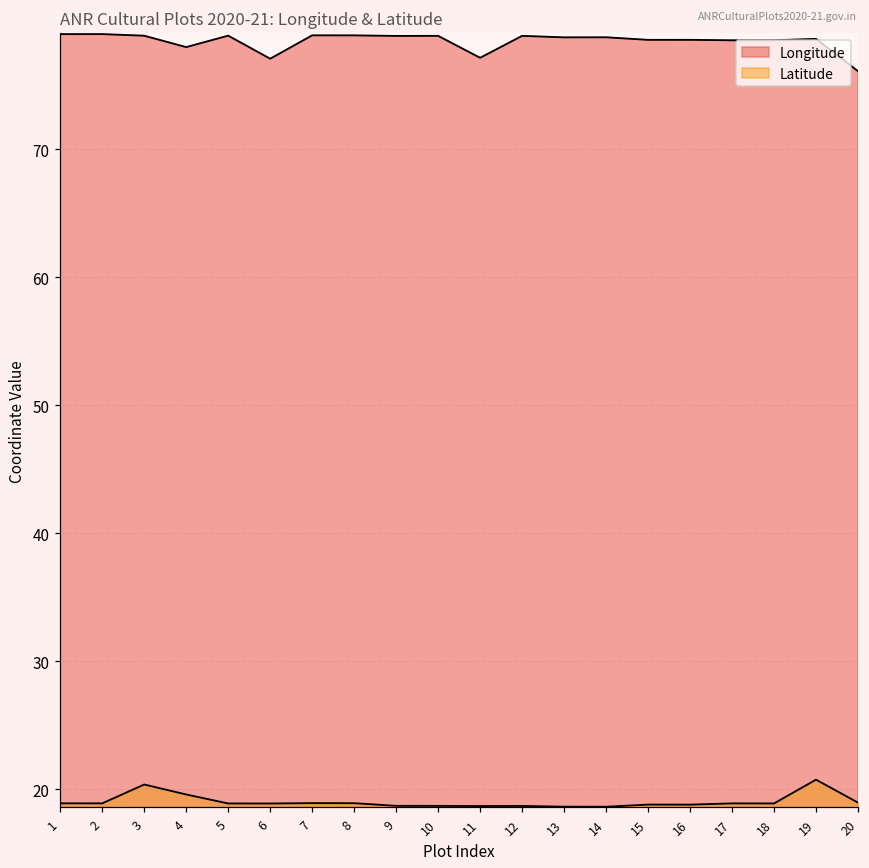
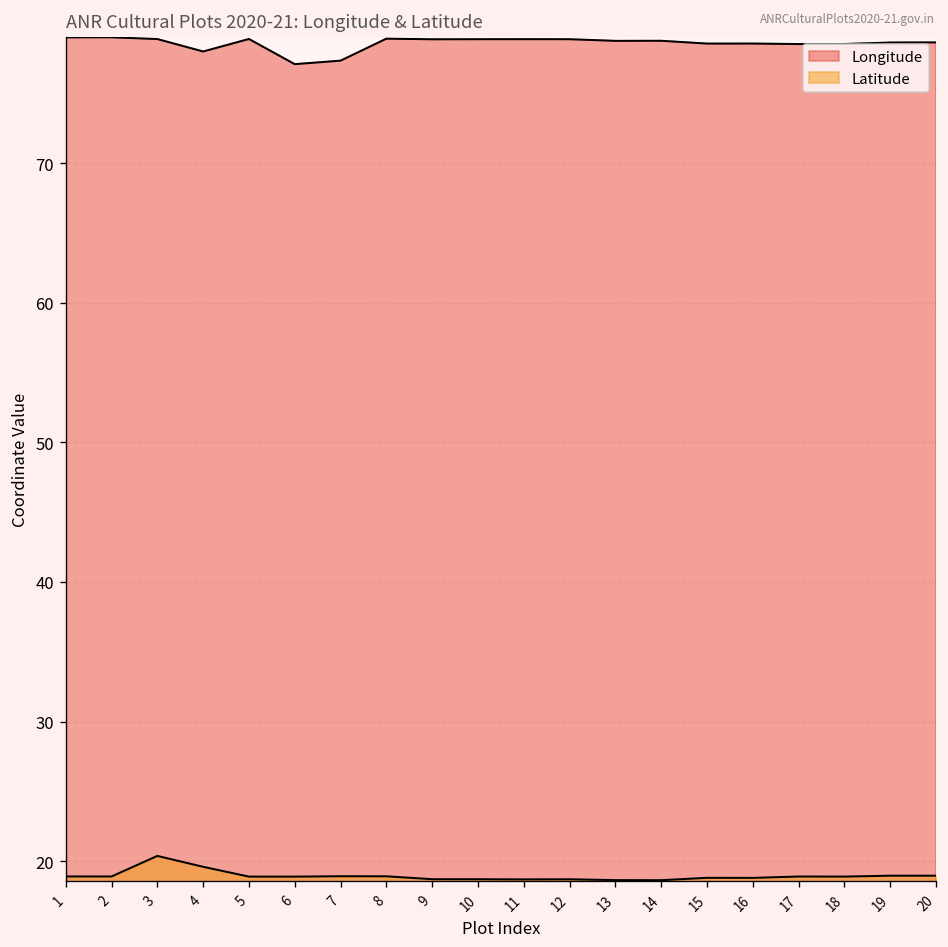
Longitude, 7: 78.9 -> 77.3
Longitude, 11: 77.2 -> 78.9
Latitude, 19: 20.8 -> 19.0
Longitude, 20: 76.1 -> 78.6
